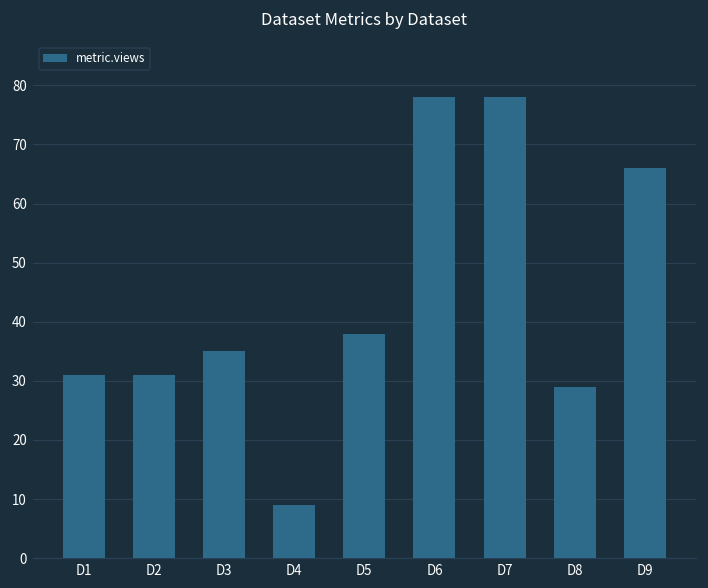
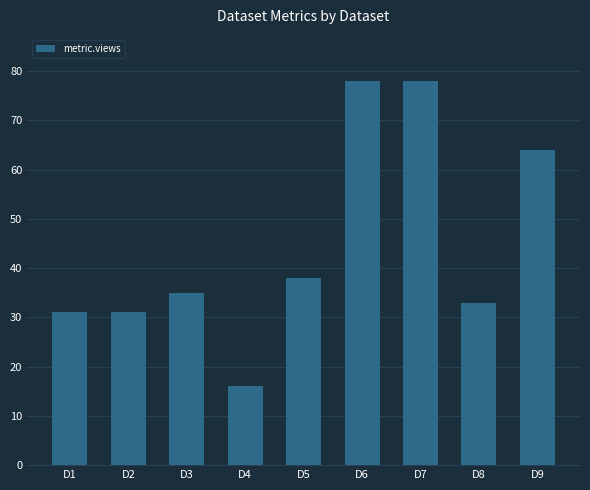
D4: 9 -> 16
D8: 29 -> 33
D9: 66 -> 64
